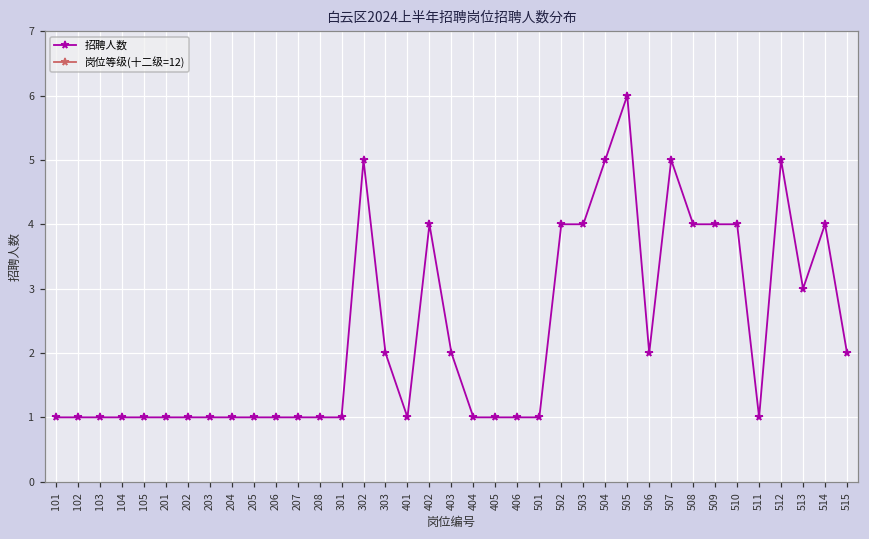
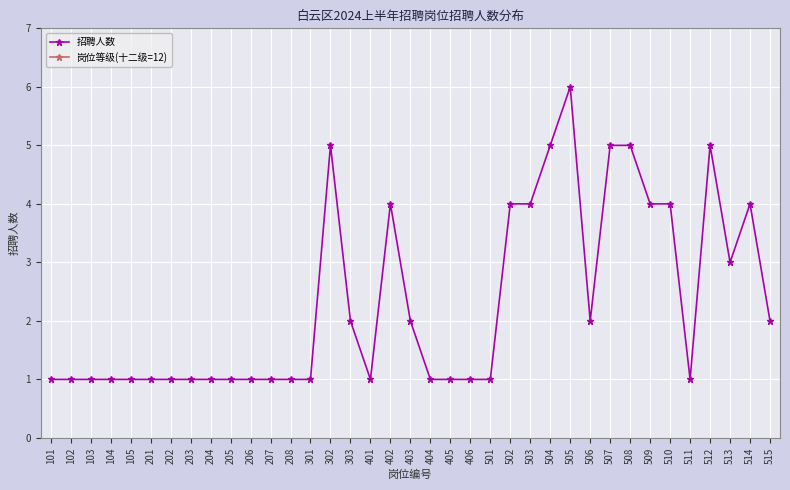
招聘人数, 508: 4 -> 5
